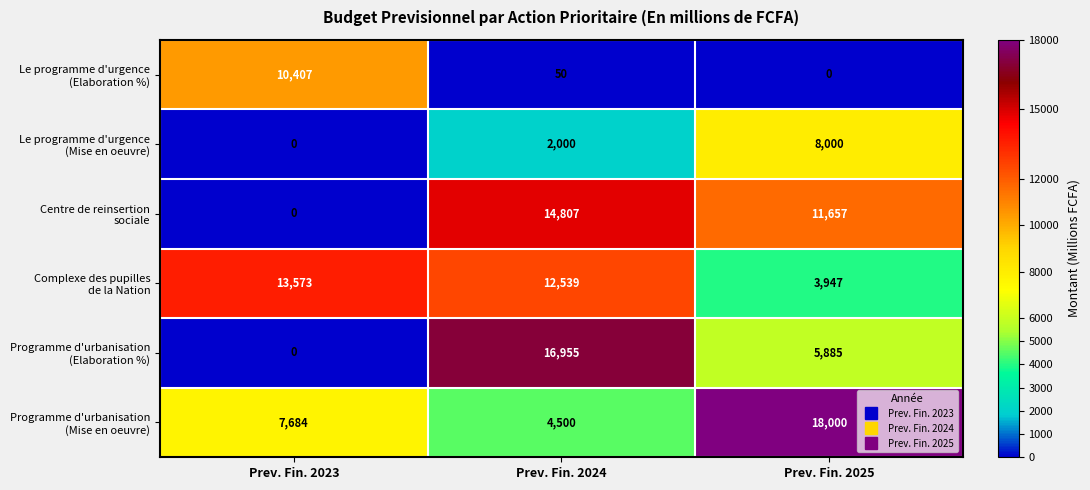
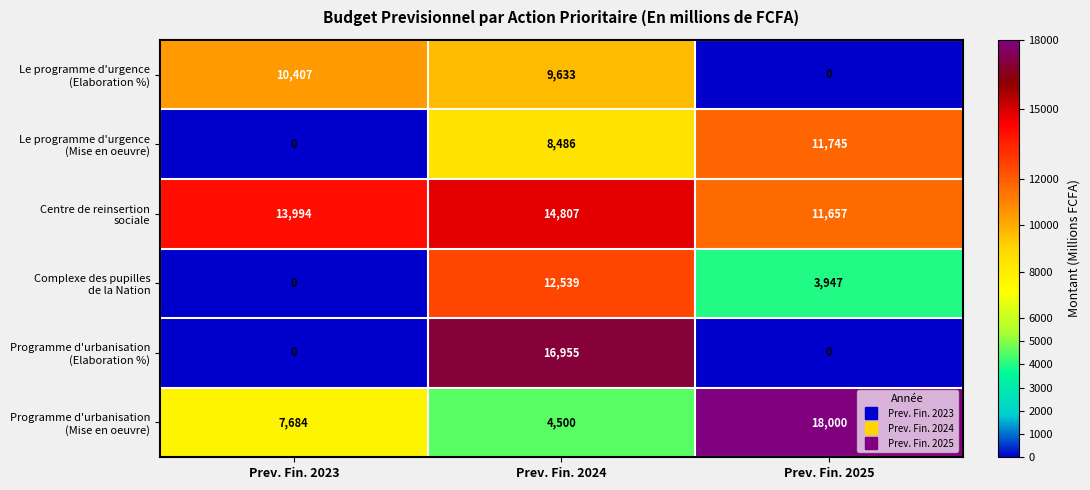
Le programme d'urgence (Elaboration %), Prev. Fin. 2024: 50 -> 9,633
Le programme d'urgence (Mise en oeuvre), Prev. Fin. 2024: 2,000 -> 8,486
Le programme d'urgence (Mise en oeuvre), Prev. Fin. 2025: 8,000 -> 11,745
Centre de reinsertion sociale, Prev. Fin. 2023: 0 -> 13,994
Complexe des pupilles de la Nation, Prev. Fin. 2023: 13,573 -> 0
Programme d'urbanisation (Elaboration %), Prev. Fin. 2025: 5,885 -> 0
